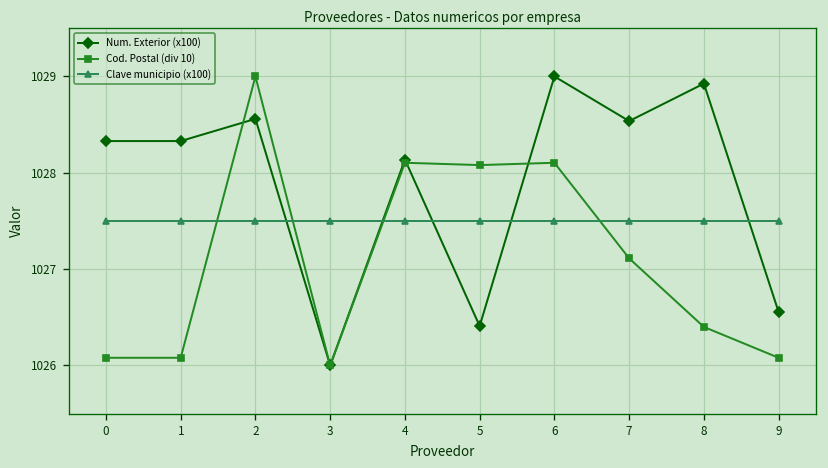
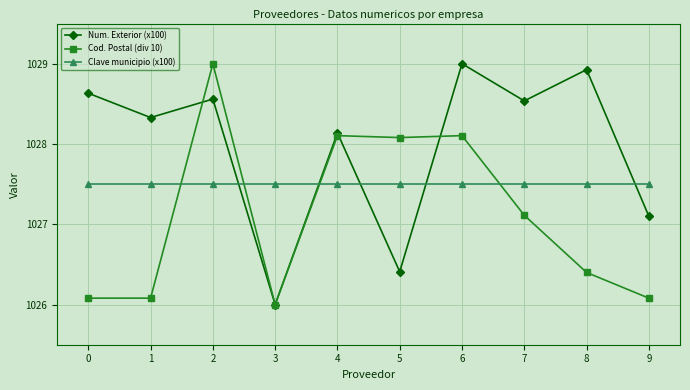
Num. Exterior (x100), 0: 1028.3 -> 1028.6
Num. Exterior (x100), 9: 1026.6 -> 1027.1
